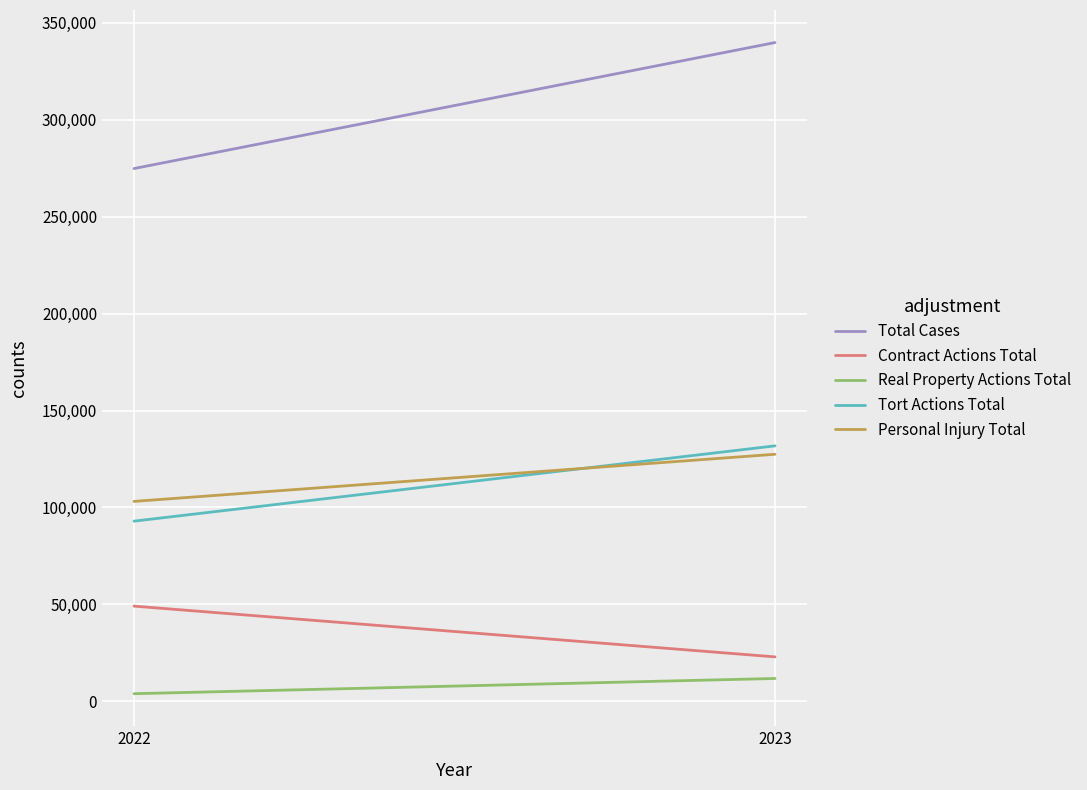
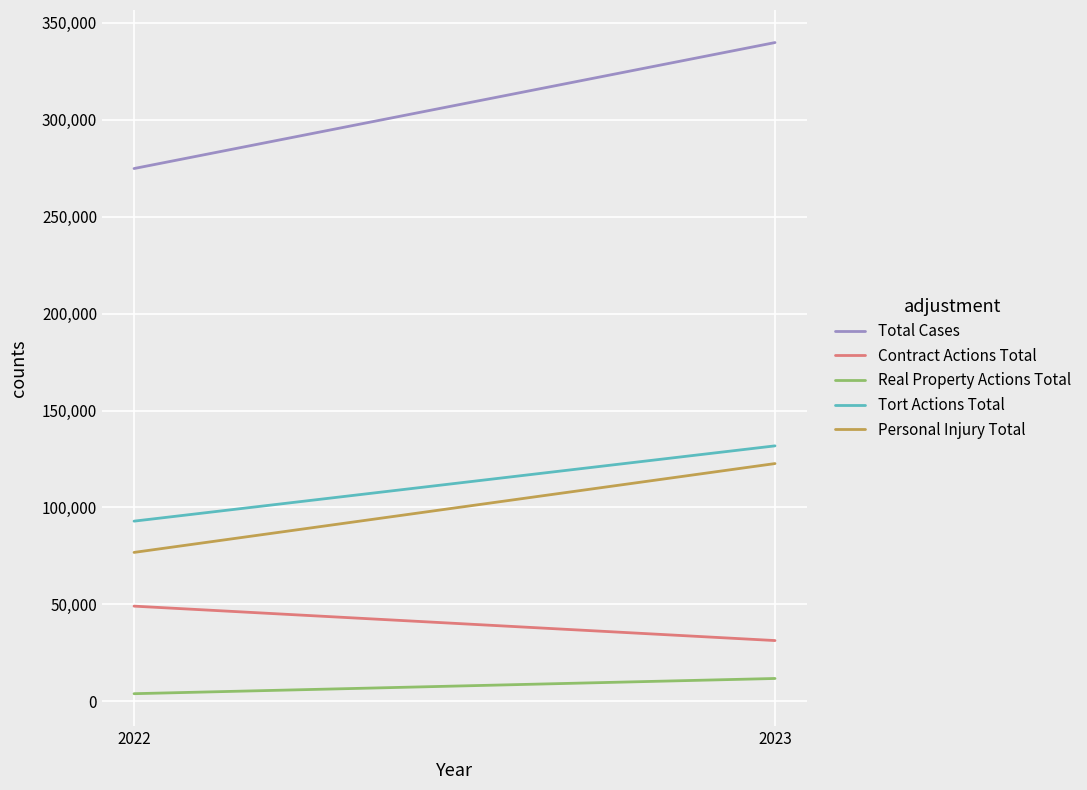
Personal Injury Total, 2022: 103,000 -> 77,000
Contract Actions Total, 2023: 23,000 -> 31,000
Personal Injury Total, 2023: 127,000 -> 123,000
